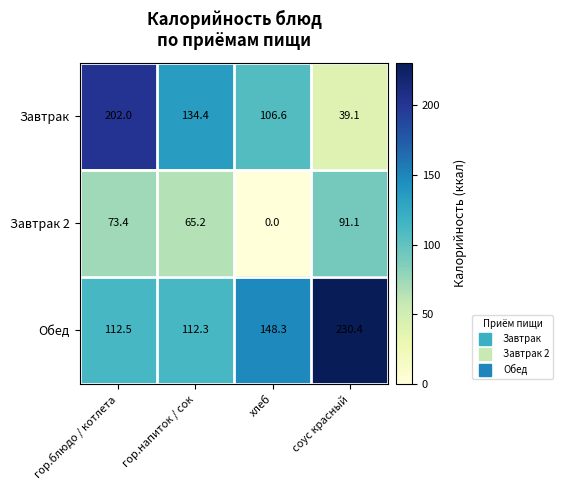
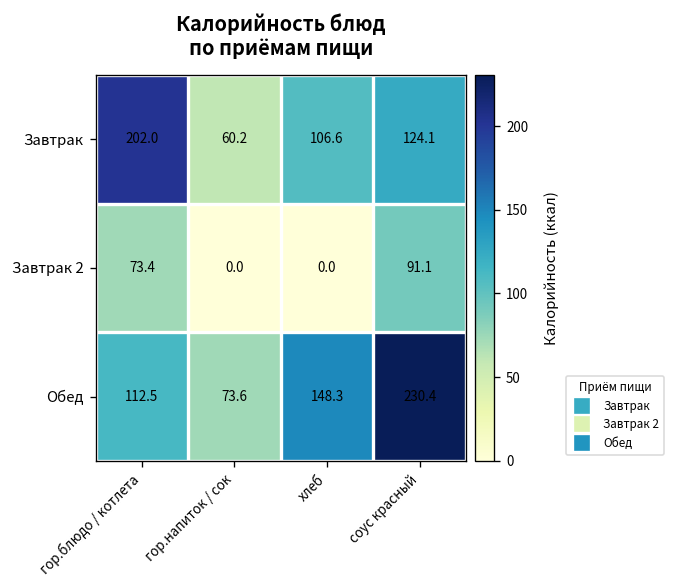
Завтрак, гор.напиток / сок: 134.4 -> 60.2
Завтрак, соус красный: 39.1 -> 124.1
Завтрак 2, гор.напиток / сок: 65.2 -> 0.0
Обед, гор.напиток / сок: 112.3 -> 73.6
